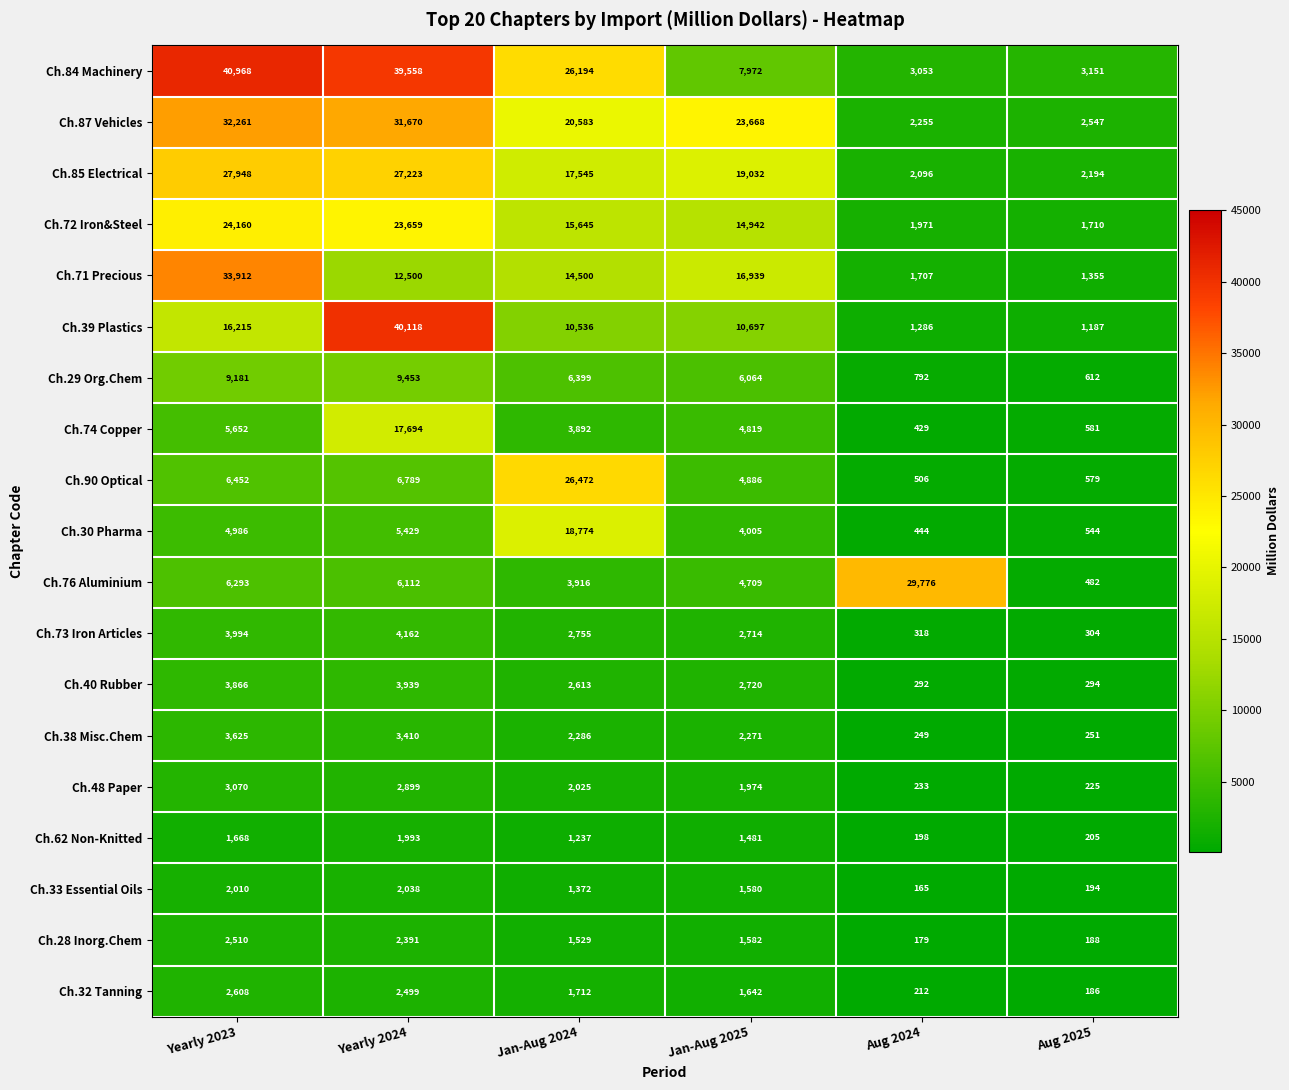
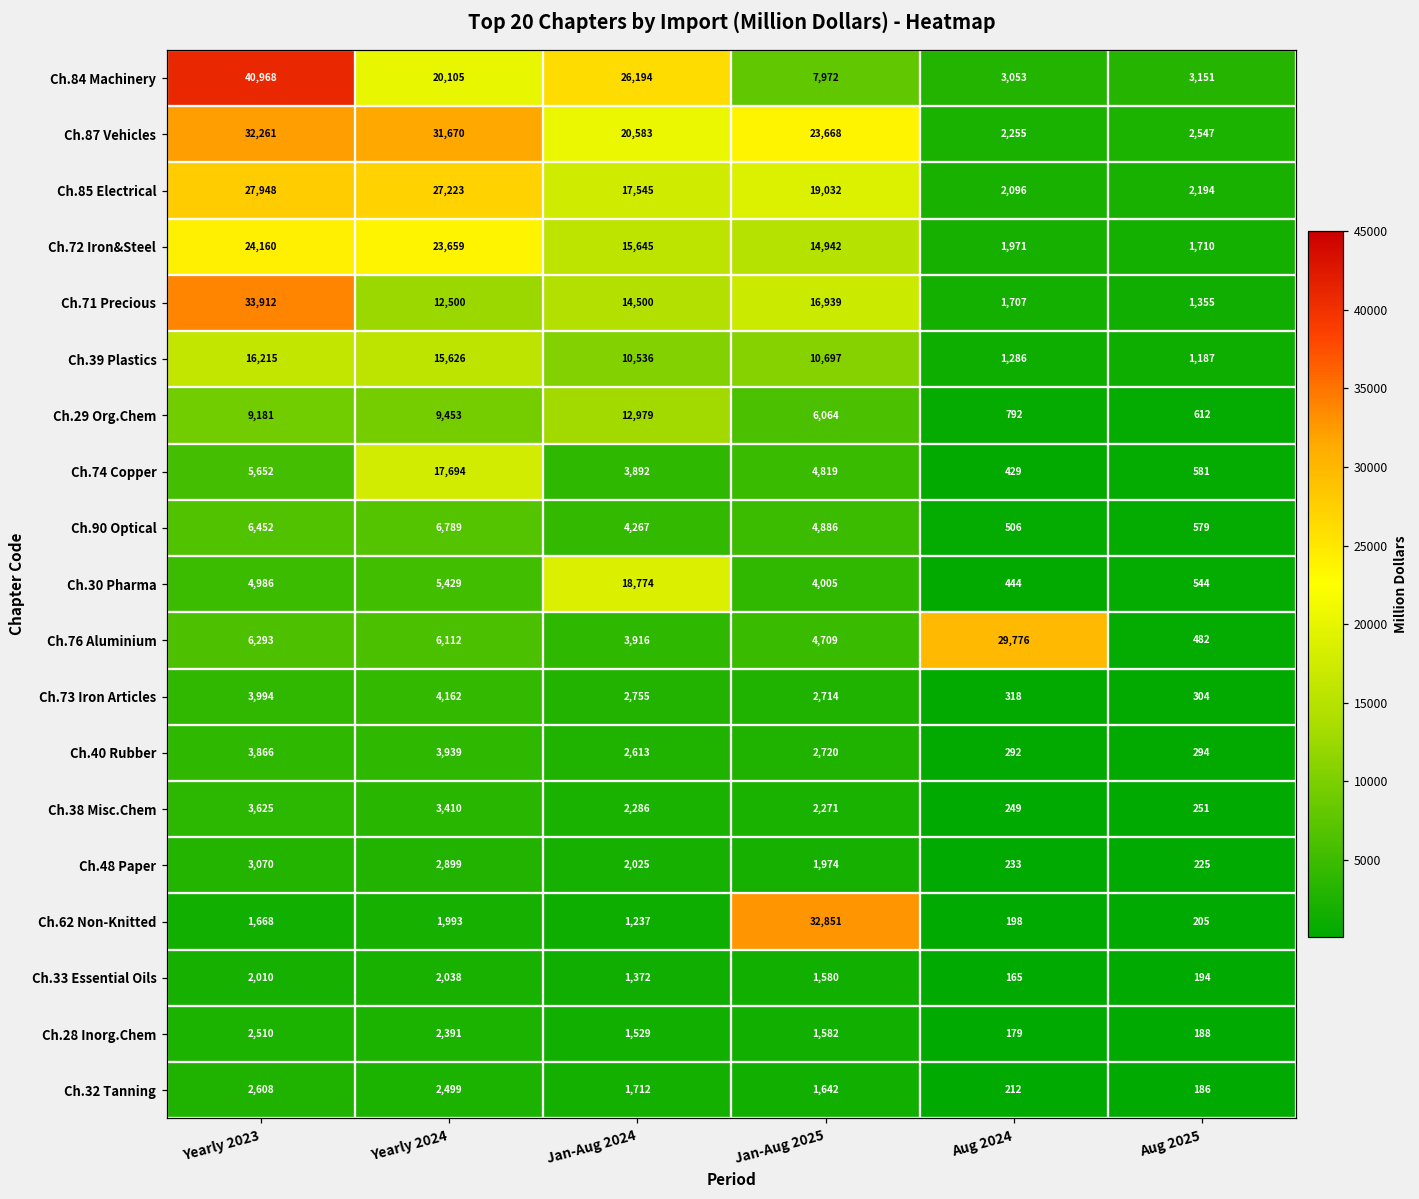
Ch.84 Machinery, Yearly 2024: 39,558 -> 20,105
Ch.39 Plastics, Yearly 2024: 40,118 -> 15,626
Ch.29 Org.Chem, Jan-Aug 2024: 6,399 -> 12,979
Ch.90 Optical, Jan-Aug 2024: 26,472 -> 4,267
Ch.62 Non-Knitted, Jan-Aug 2025: 1,481 -> 32,851
